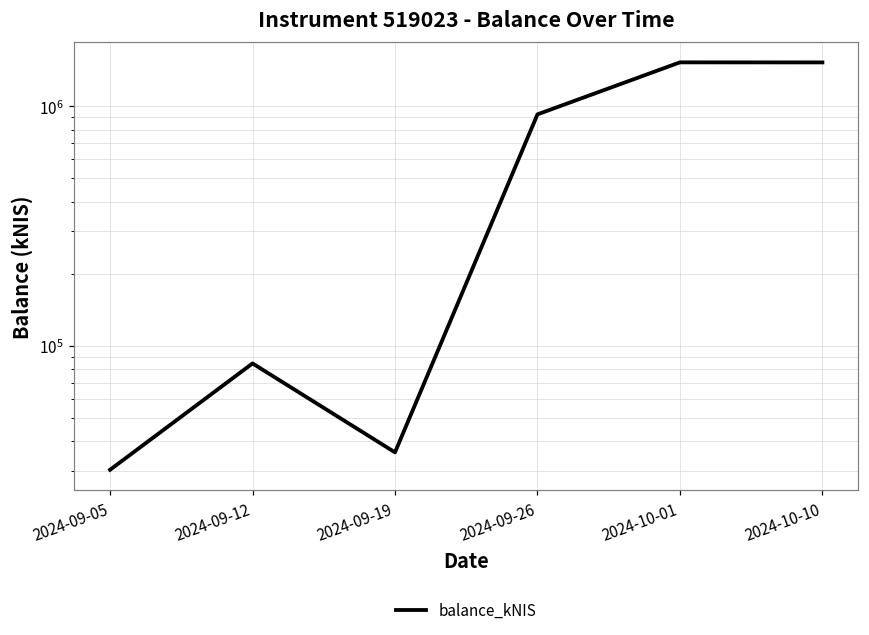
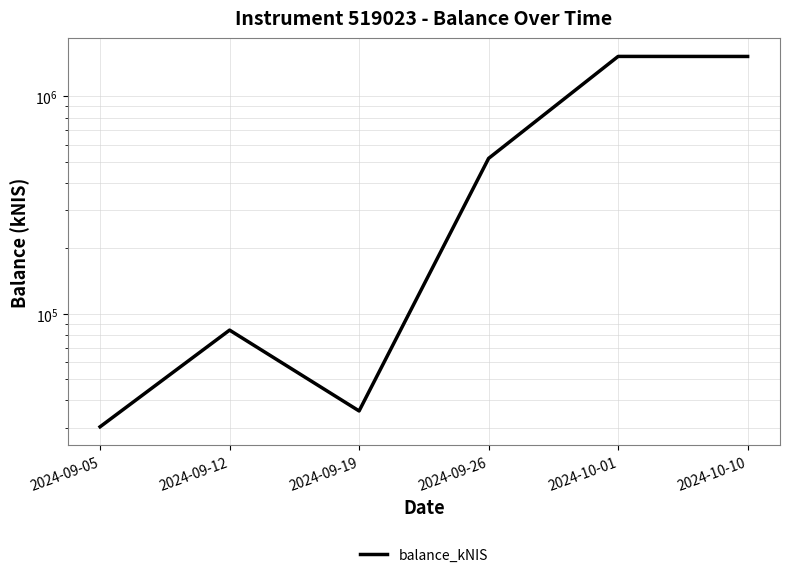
2024-09-26: 930000 -> 520000
